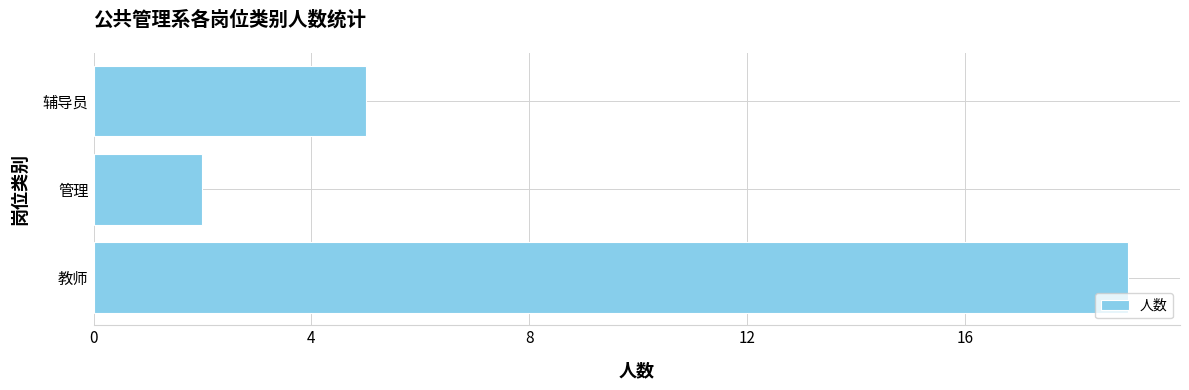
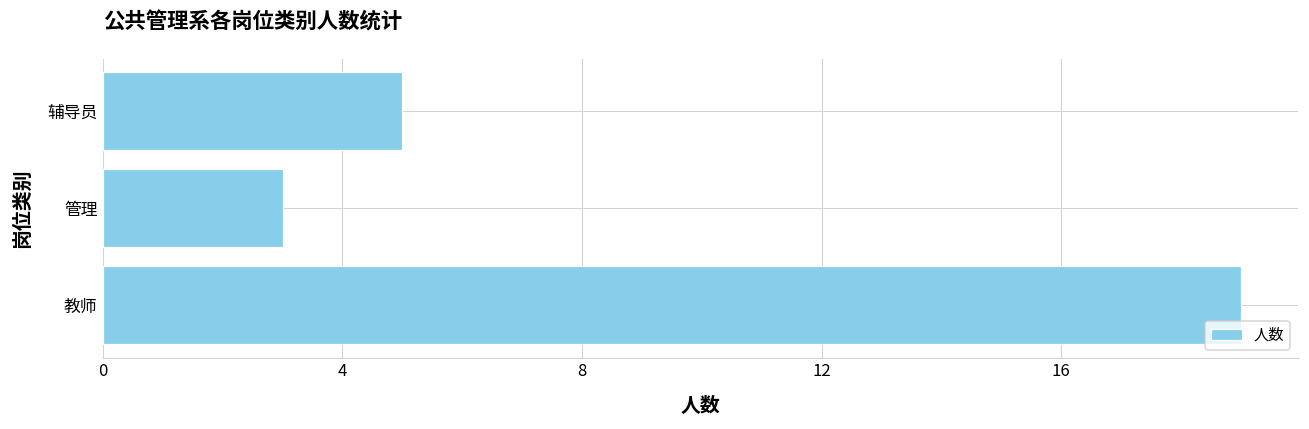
管理: 2 -> 3
